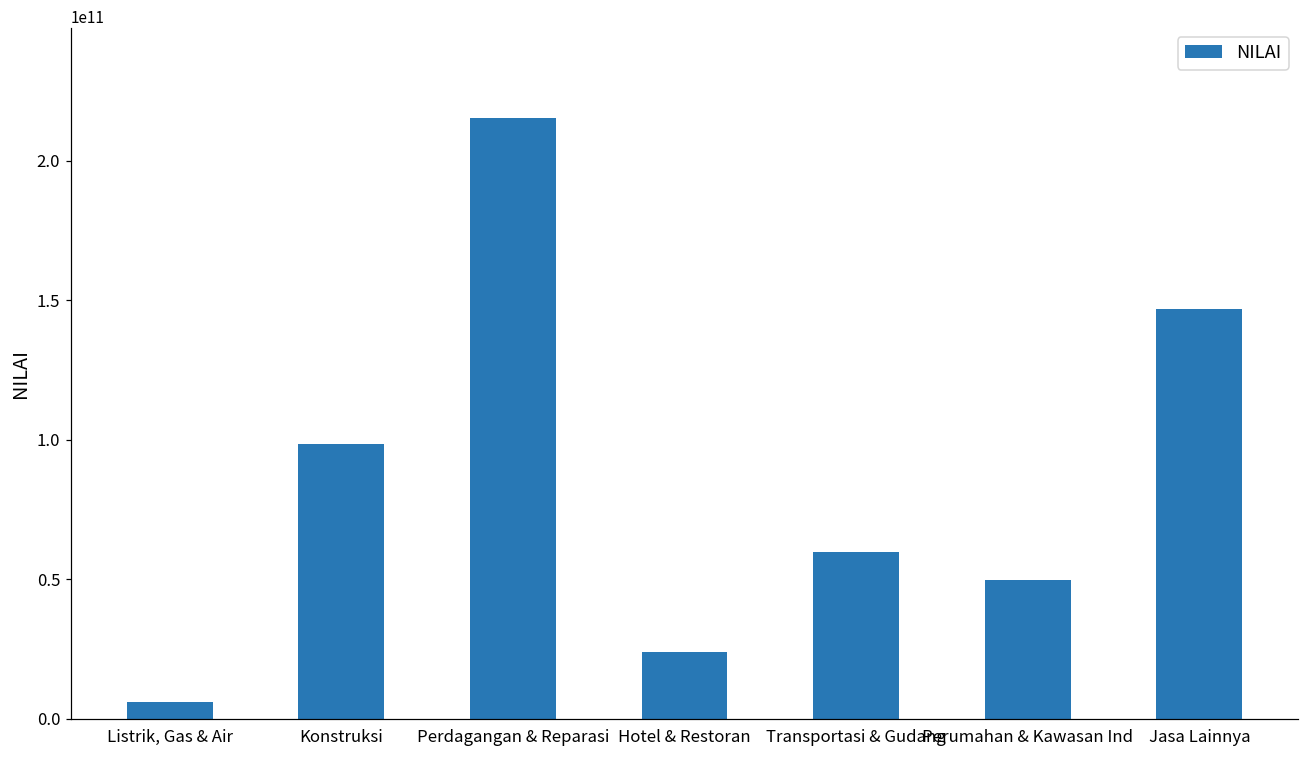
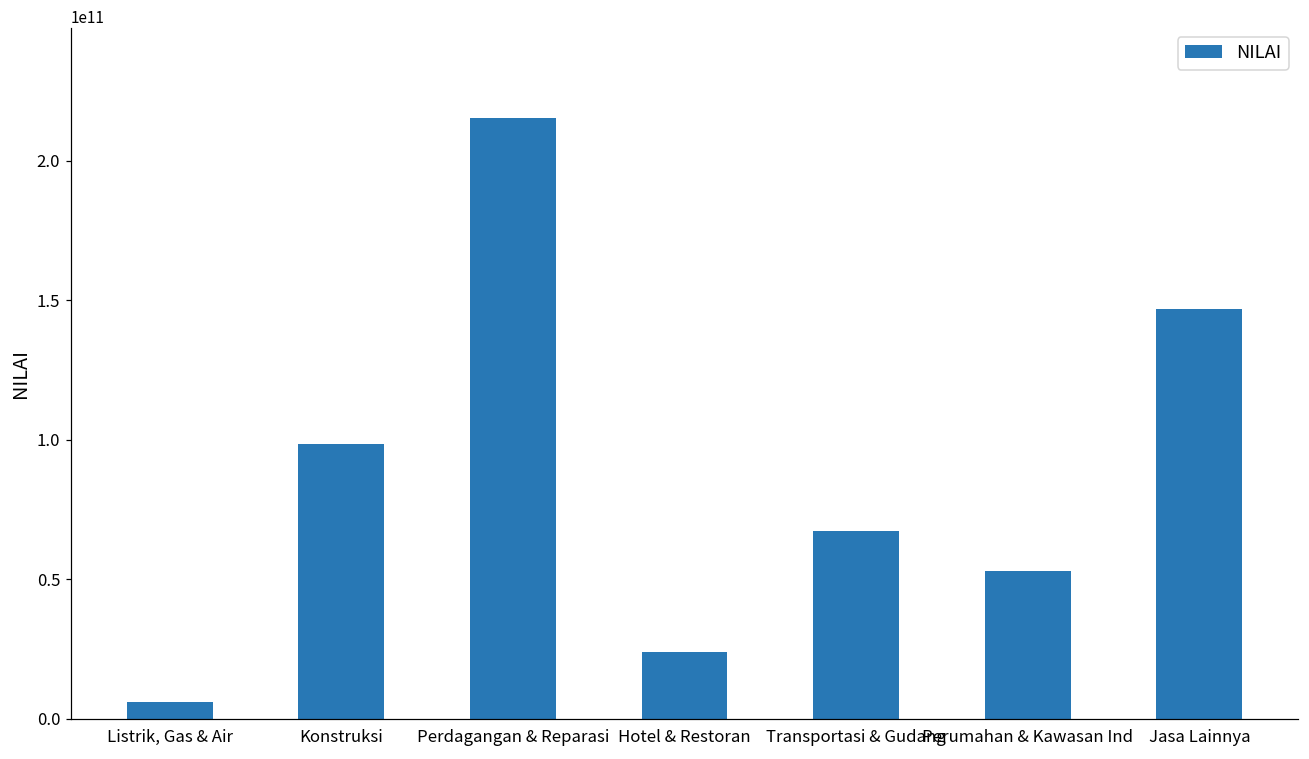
Transportasi & Gudang: 60000000000 -> 67000000000
Perumahan & Kawasan Ind: 50000000000 -> 53000000000
